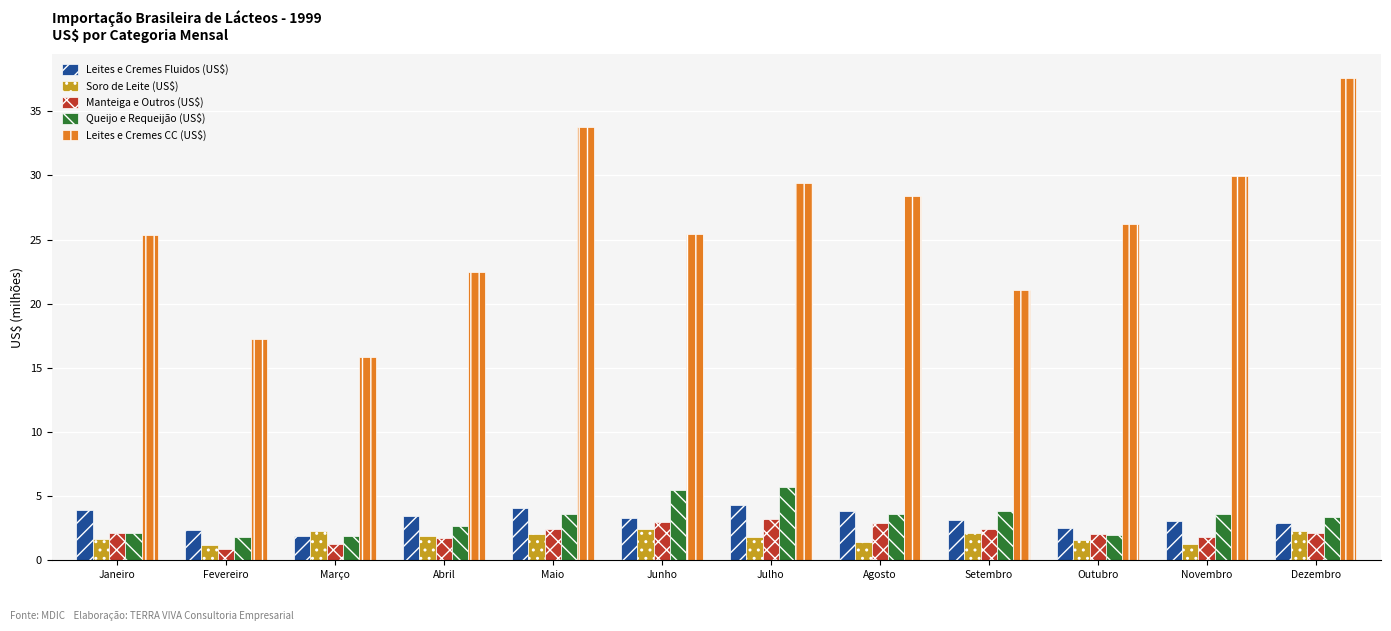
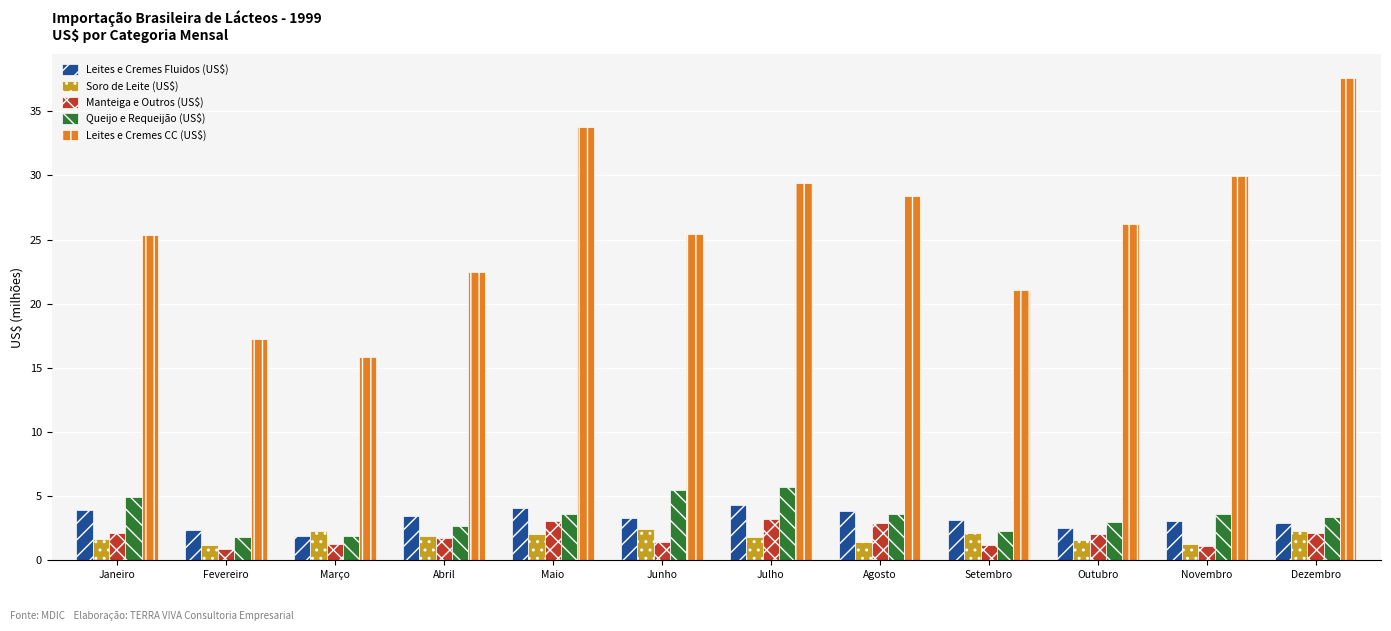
Queijo e Requeijão (US$), Janeiro: 2.2 -> 5.0
Manteiga e Outros (US$), Maio: 2.4 -> 3.1
Manteiga e Outros (US$), Junho: 3.0 -> 1.4
Manteiga e Outros (US$), Setembro: 2.4 -> 1.2
Queijo e Requeijão (US$), Setembro: 3.8 -> 2.3
Queijo e Requeijão (US$), Outubro: 2.0 -> 3.0
Manteiga e Outros (US$), Novembro: 1.8 -> 1.1
